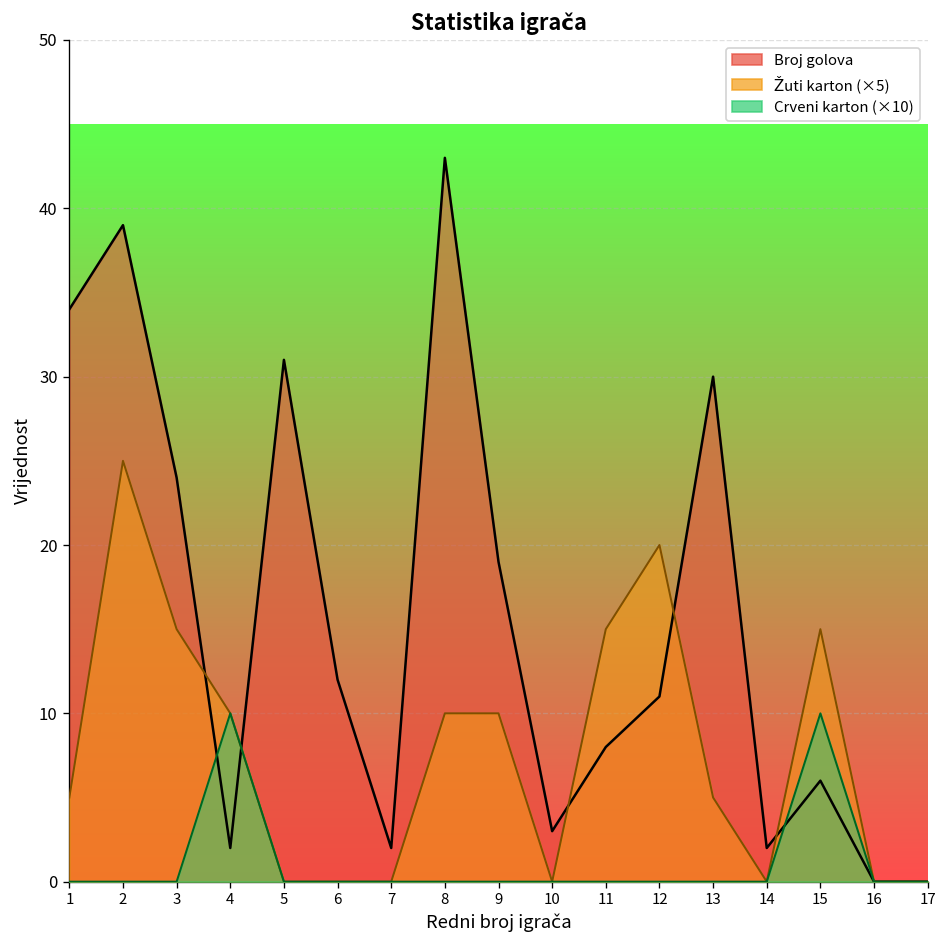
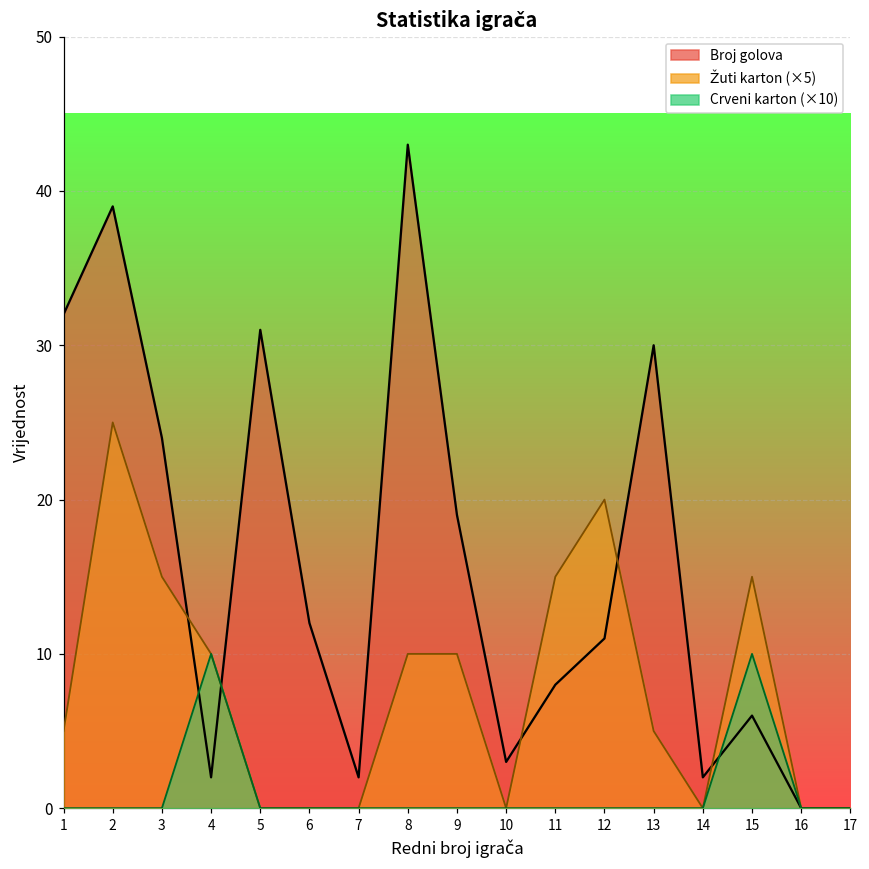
Broj golova, 1: 34 -> 32
